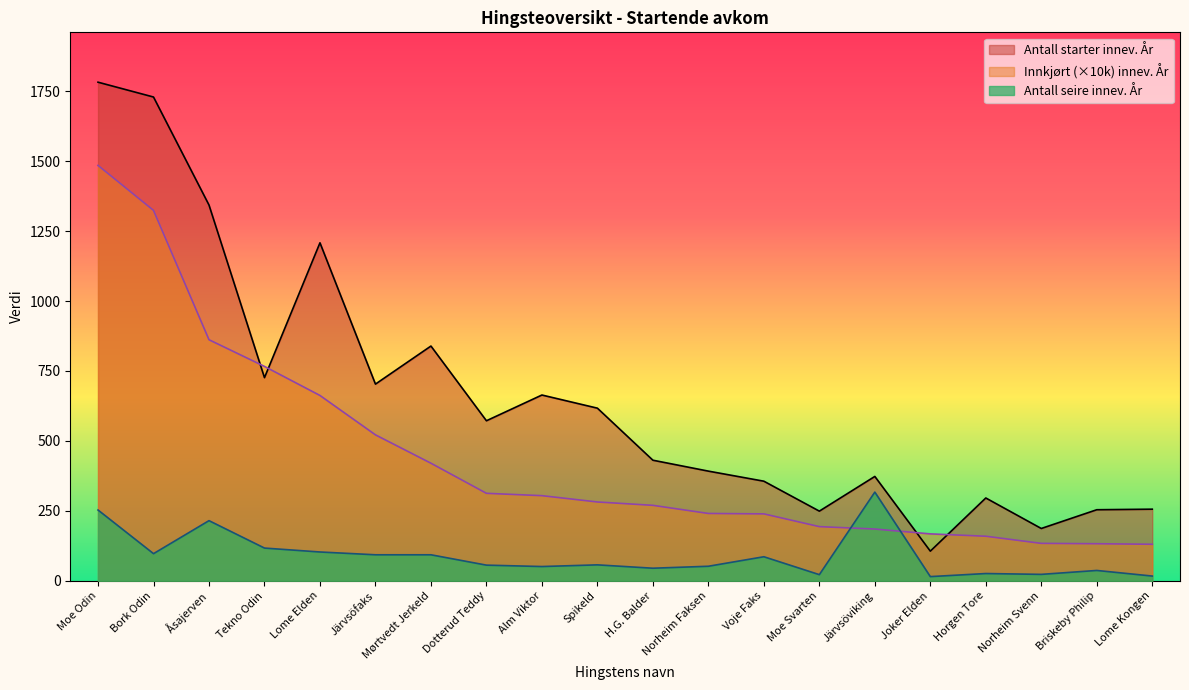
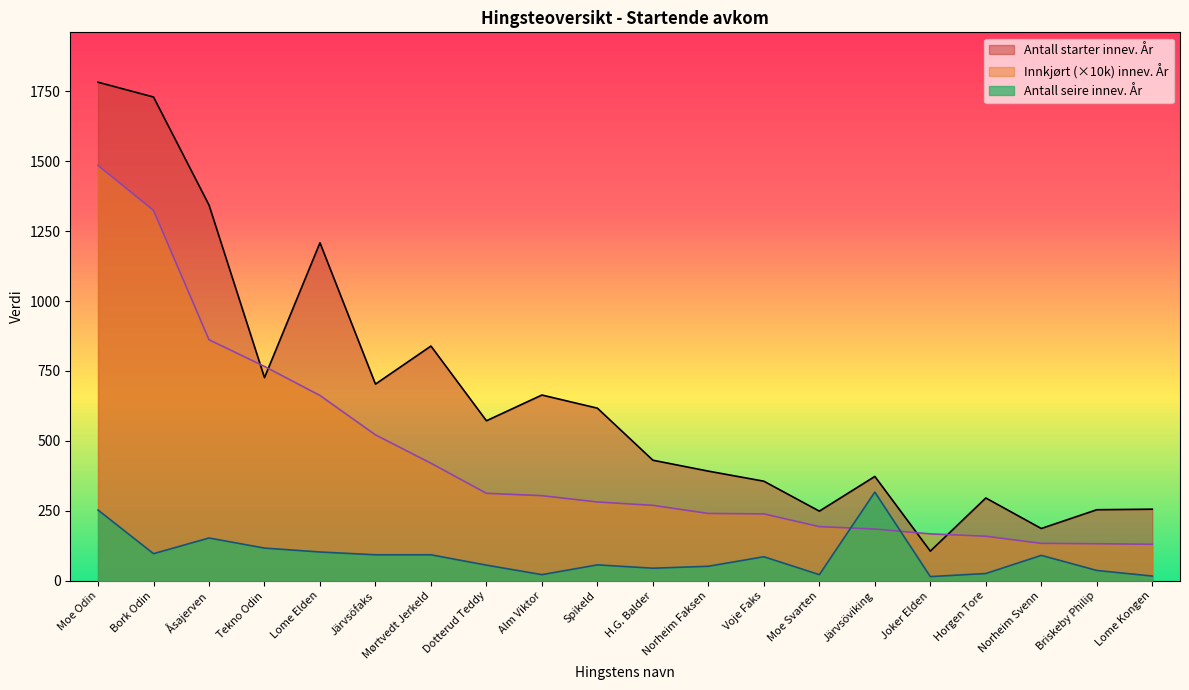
Antall seire innev. År, Åsajerven: 220 -> 150
Antall seire innev. År, Alm Viktor: 50 -> 20
Antall seire innev. År, Norheim Svenn: 20 -> 90
